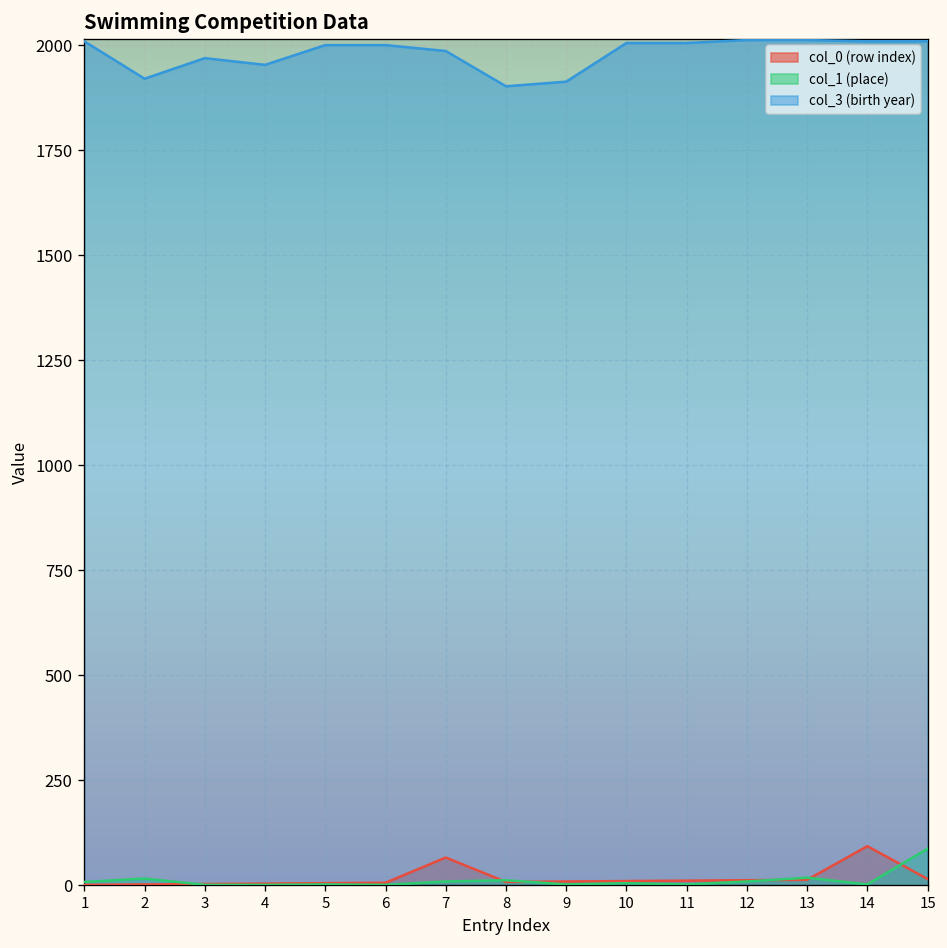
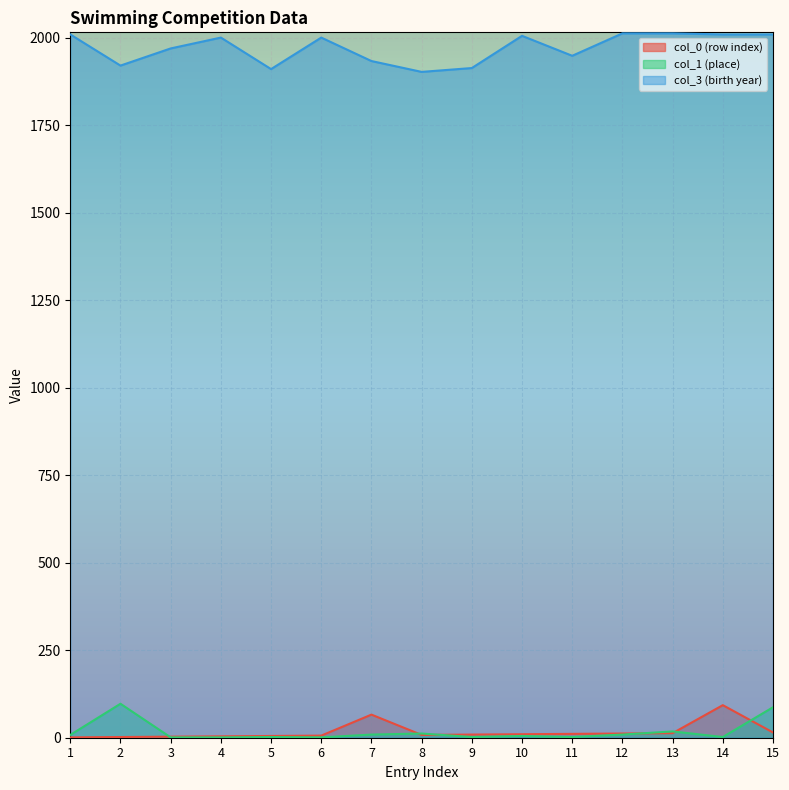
col_1 (place), 2: 20 -> 100
col_3 (birth year), 4: 1950 -> 2000
col_3 (birth year), 5: 2000 -> 1910
col_3 (birth year), 7: 1990 -> 1930
col_3 (birth year), 11: 2010 -> 1950
